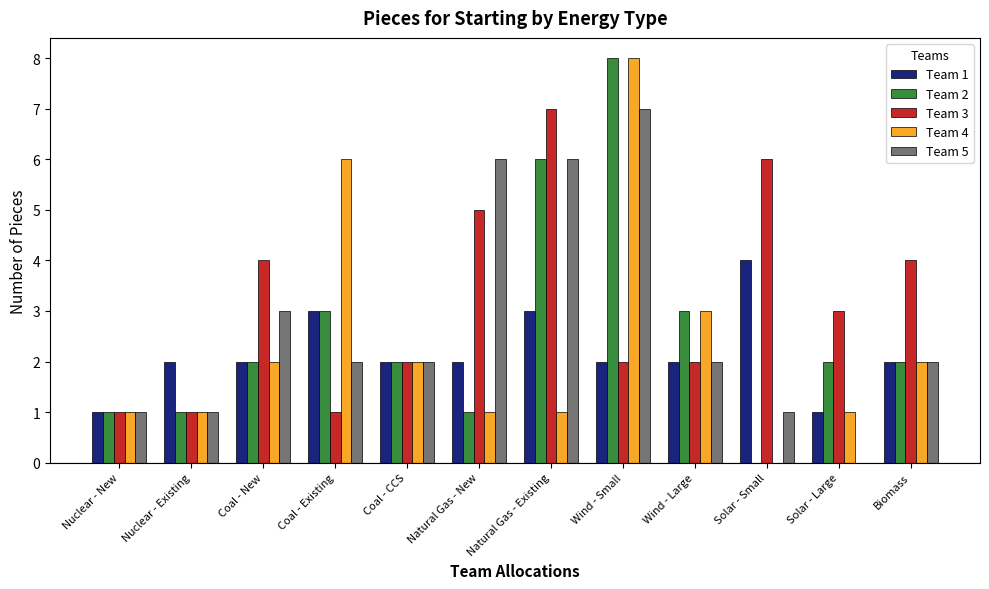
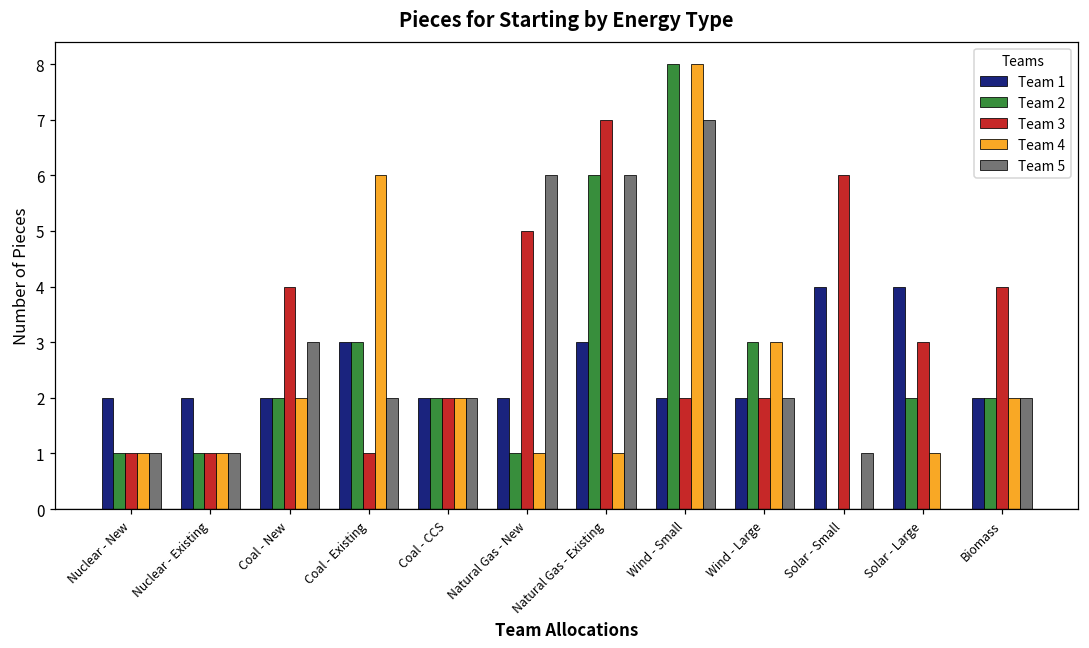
Team 1, Nuclear - New: 1 -> 2
Team 1, Solar - Large: 1 -> 4
